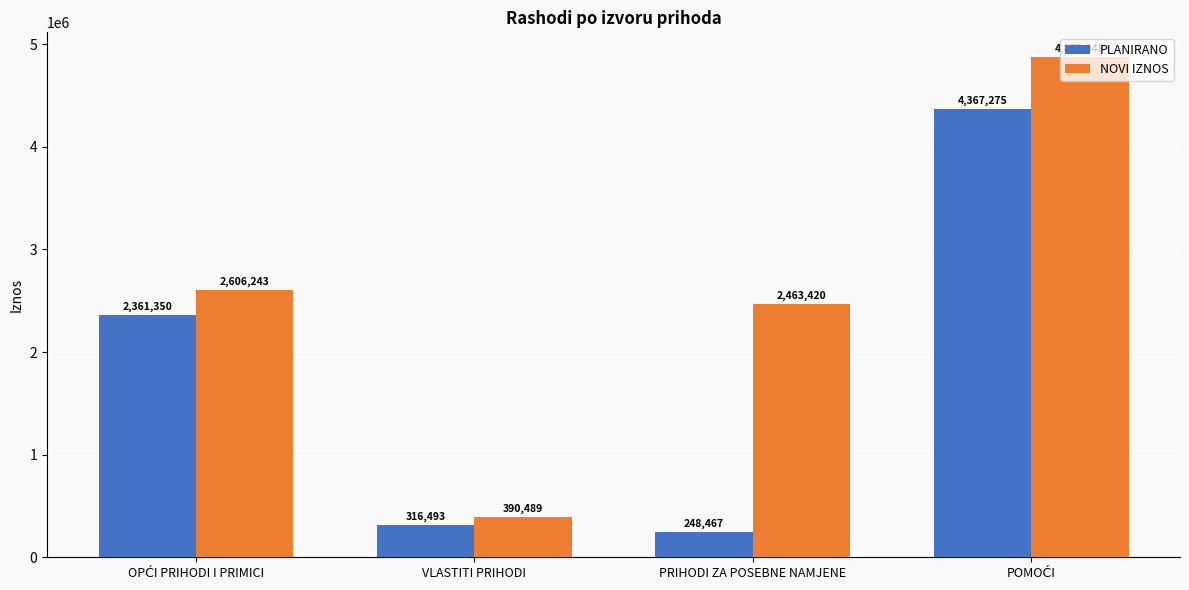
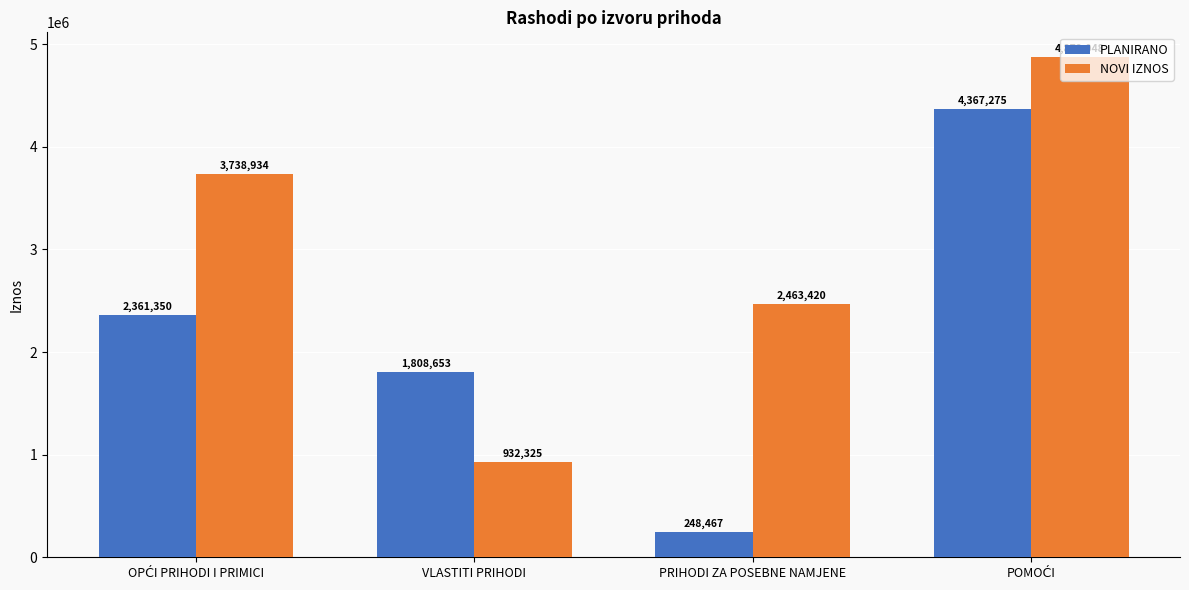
NOVI IZNOS, OPĆI PRIHODI I PRIMICI: 2,606,243 -> 3,738,934
PLANIRANO, VLASTITI PRIHODI: 316,493 -> 1,808,653
NOVI IZNOS, VLASTITI PRIHODI: 390,489 -> 932,325
